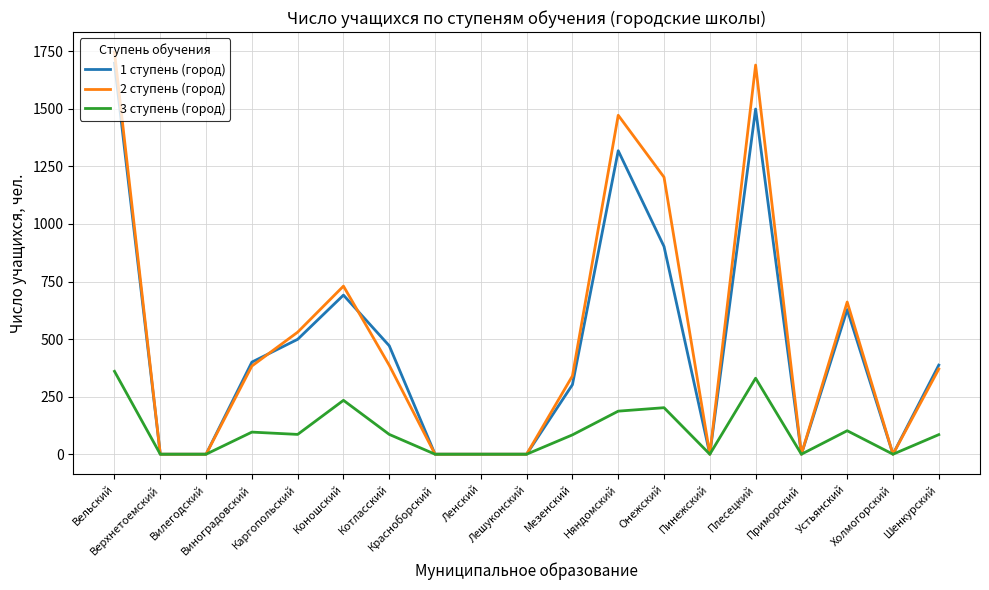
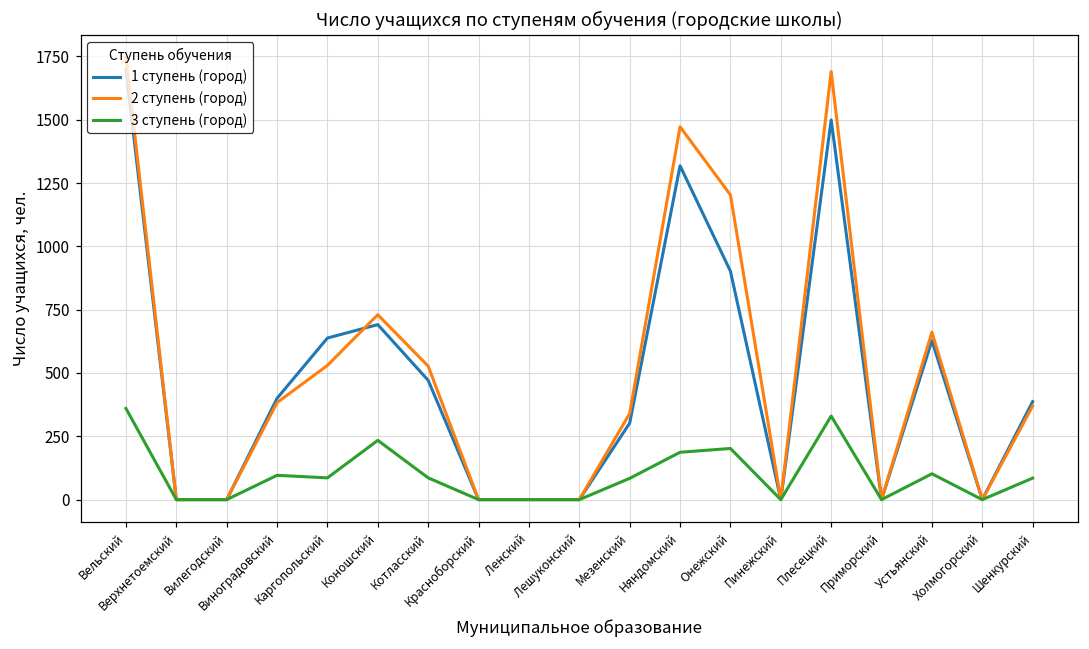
1 ступень (город), Каргопольский: 500 -> 640
2 ступень (город), Котласский: 390 -> 530
